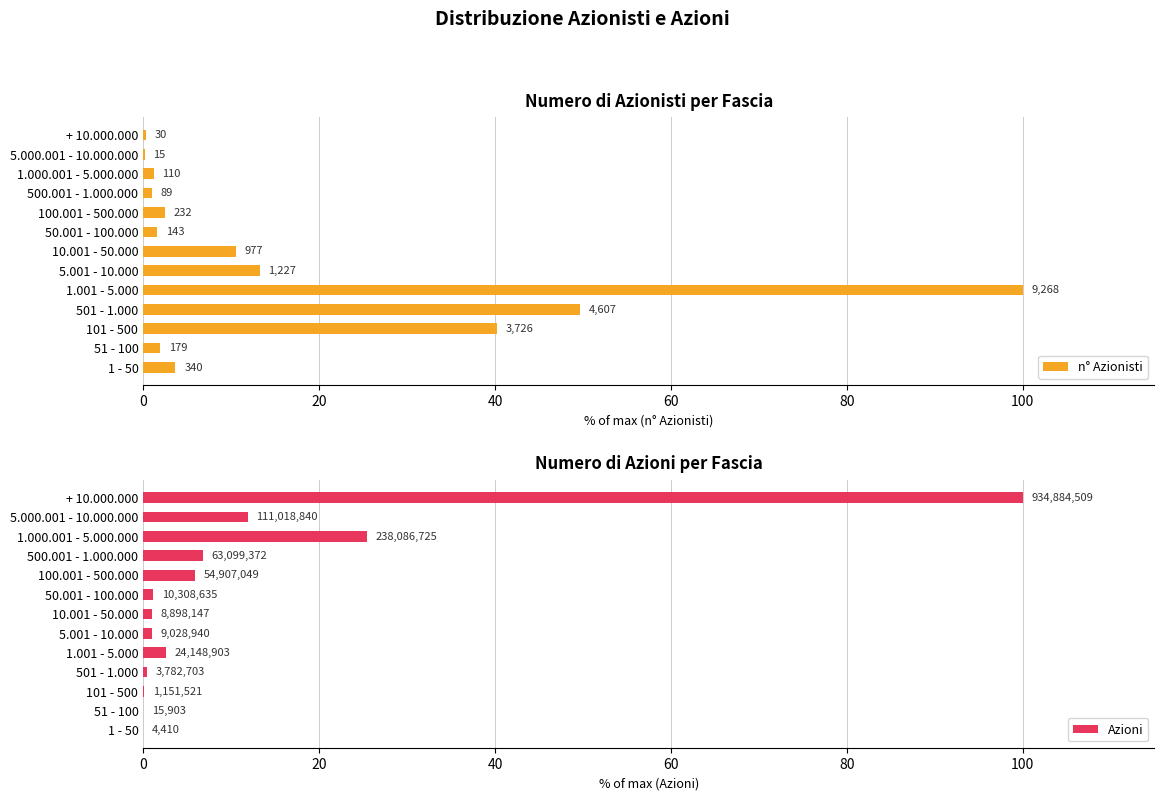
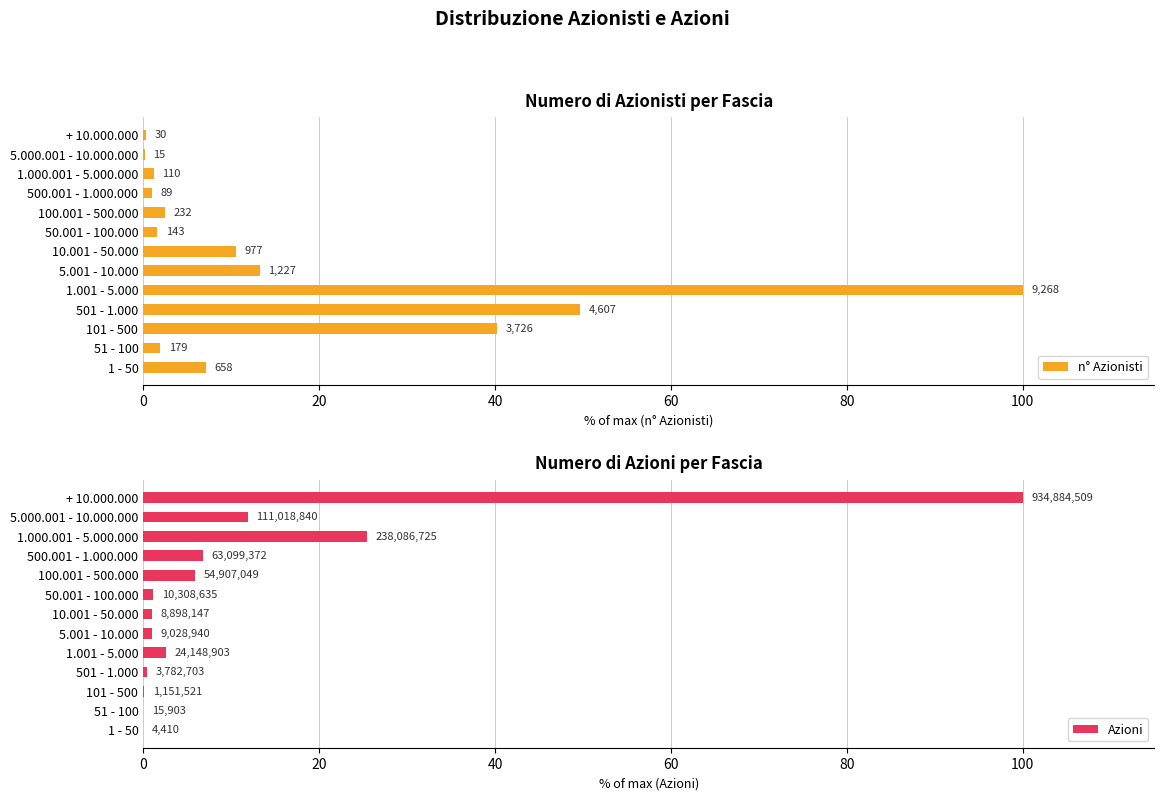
Numero di Azionisti per Fascia, 1 - 50: 340 -> 658
